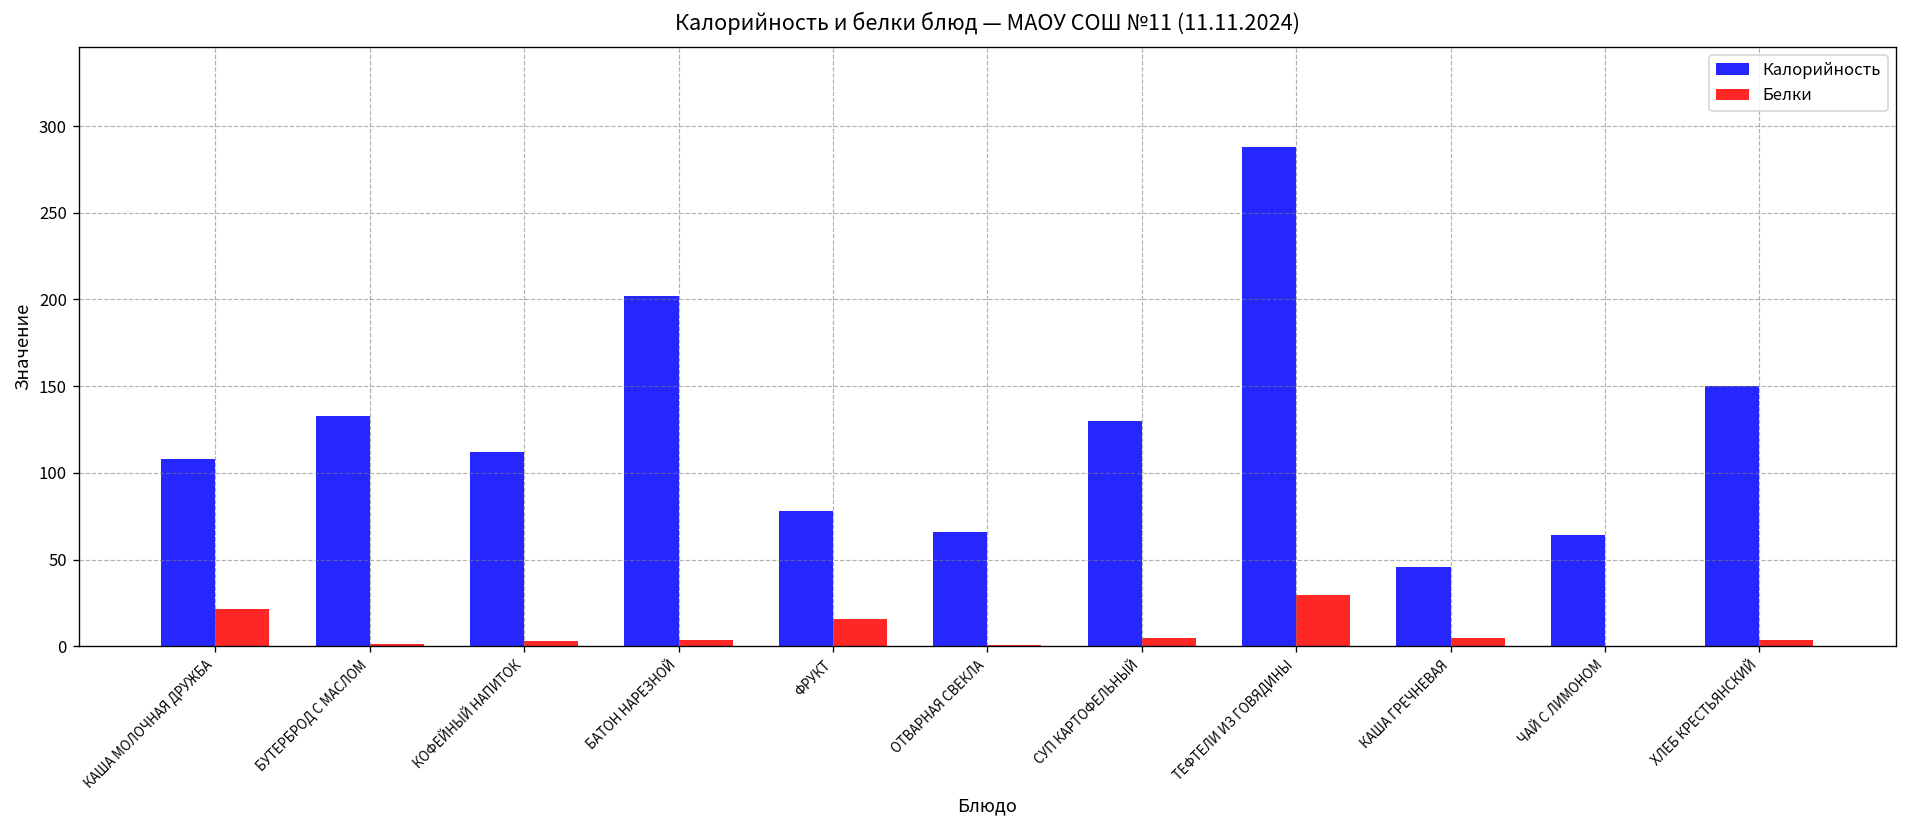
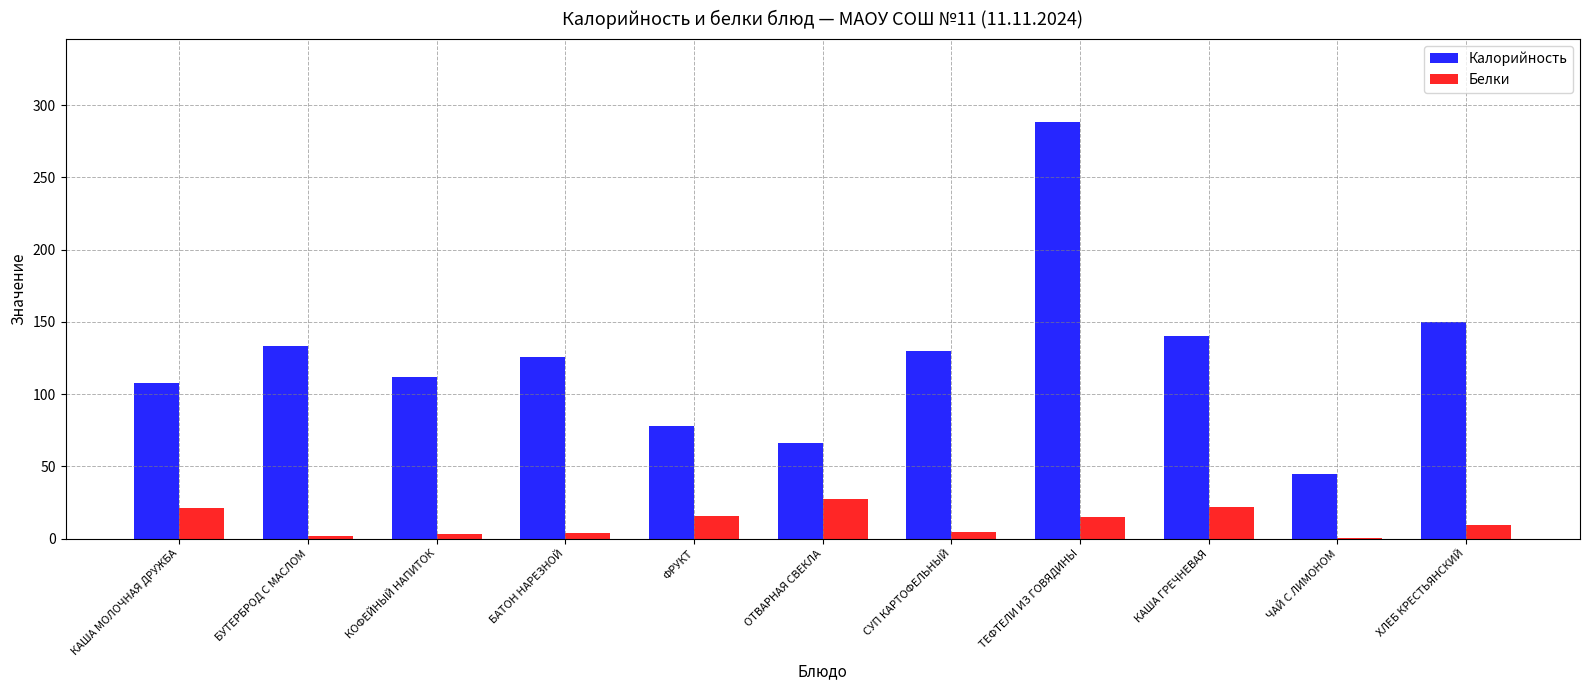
Калорийность, БАТОН НАРЕЗНОЙ: 202 -> 126
Белки, ОТВАРНАЯ СВЕКЛА: 1 -> 28
Белки, ТЕФТЕЛИ ИЗ ГОВЯДИНЫ: 30 -> 15
Калорийность, КАША ГРЕЧНЕВАЯ: 46 -> 140
Белки, КАША ГРЕЧНЕВАЯ: 5 -> 22
Калорийность, ЧАЙ С ЛИМОНОМ: 64 -> 45
Белки, ХЛЕБ КРЕСТЬЯНСКИЙ: 4 -> 10
